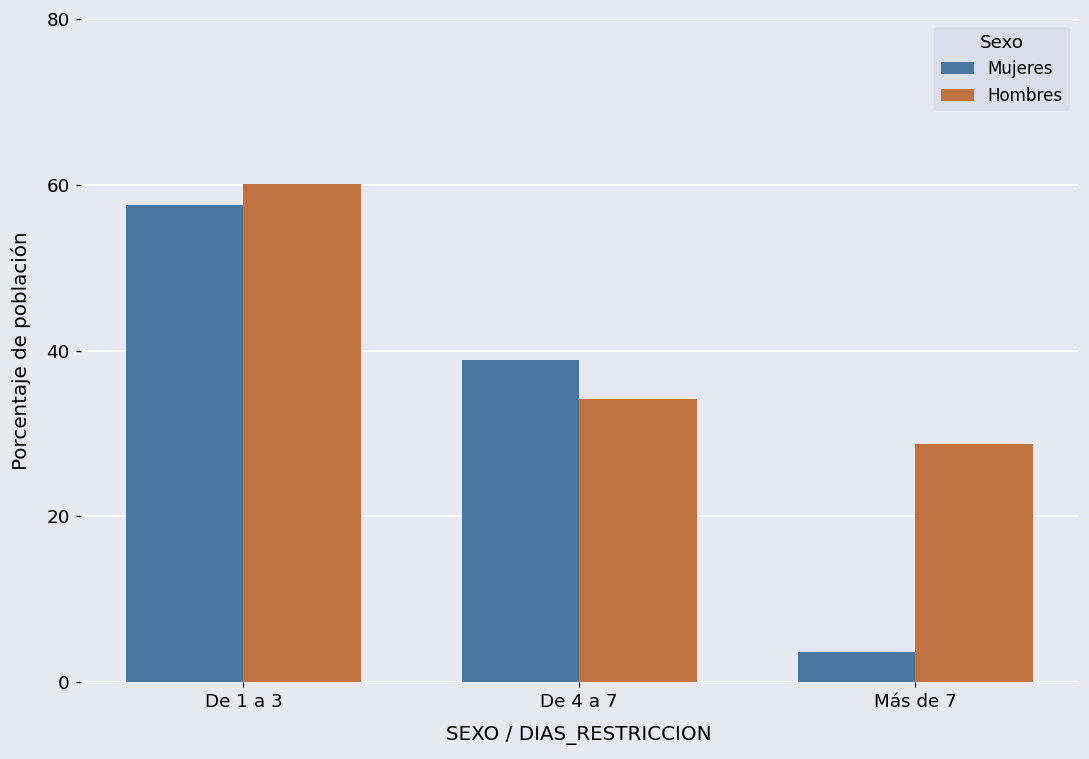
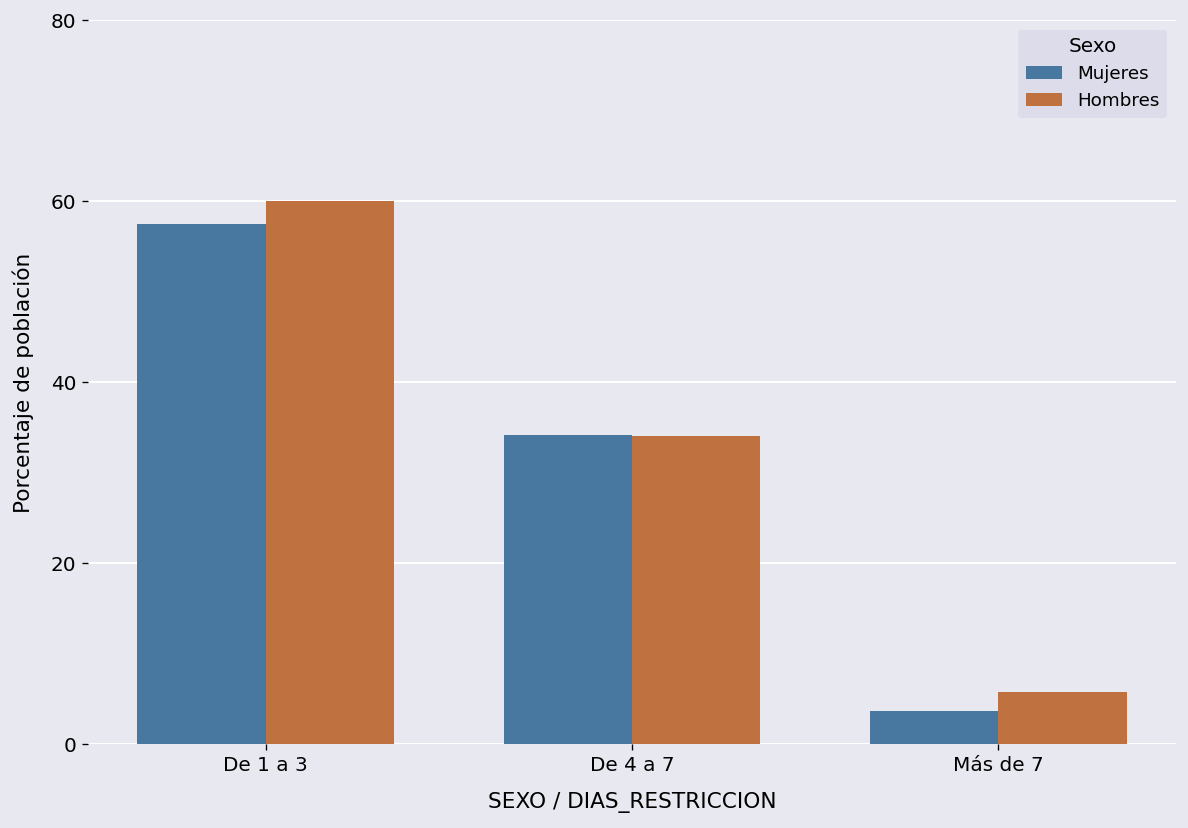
Mujeres, De 4 a 7: 39 -> 34
Hombres, Más de 7: 29 -> 6
